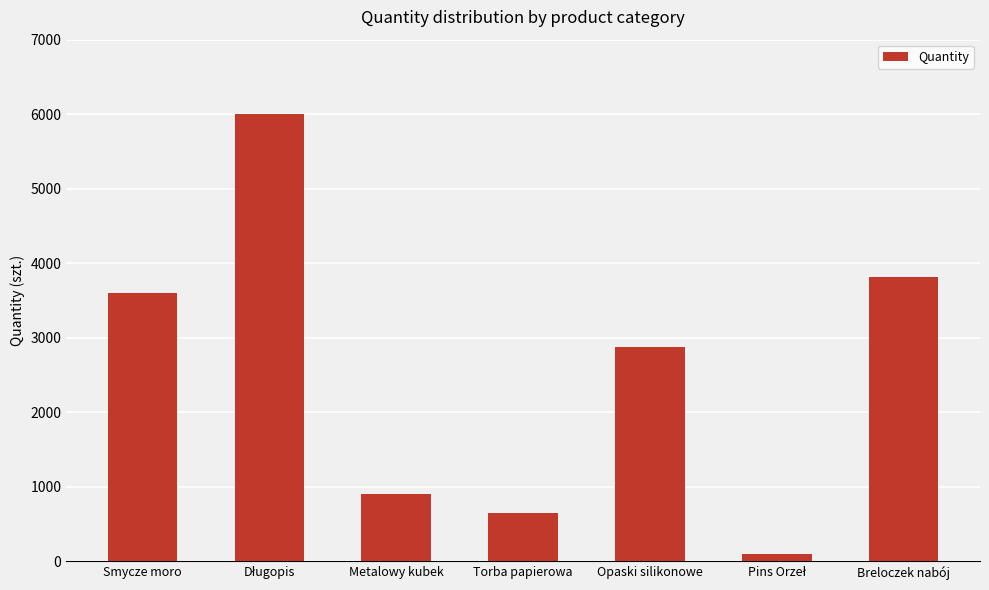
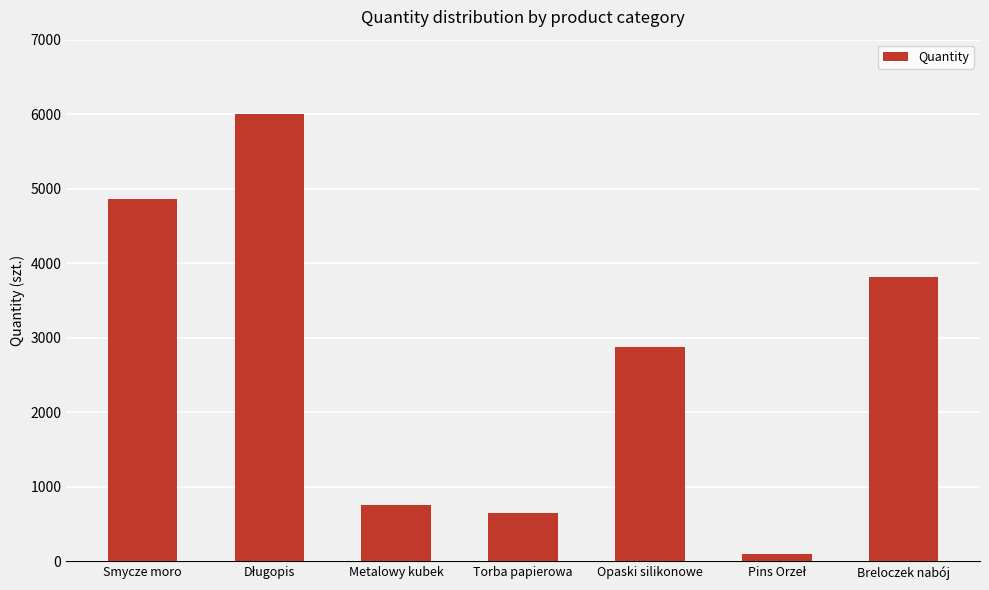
Smycze moro: 3600 -> 4900
Metalowy kubek: 900 -> 800
